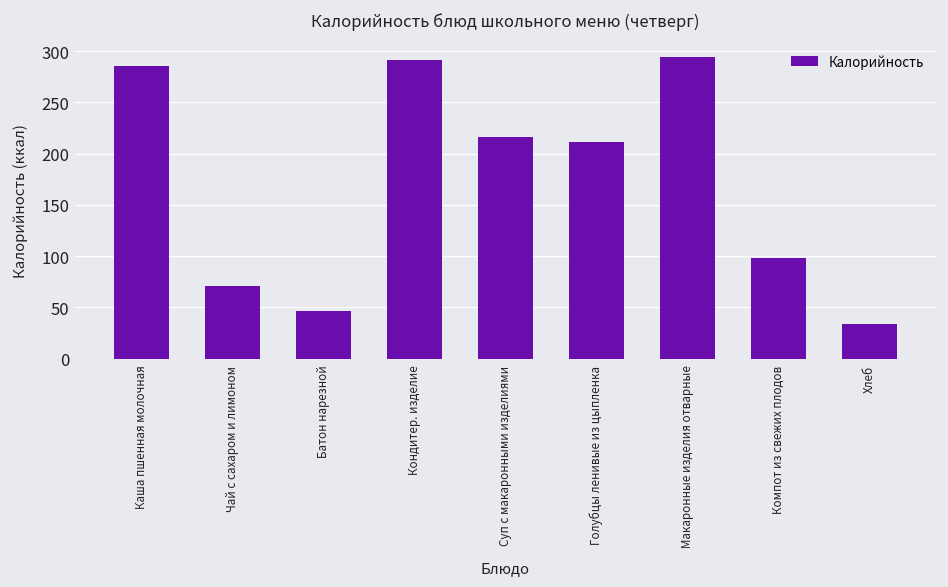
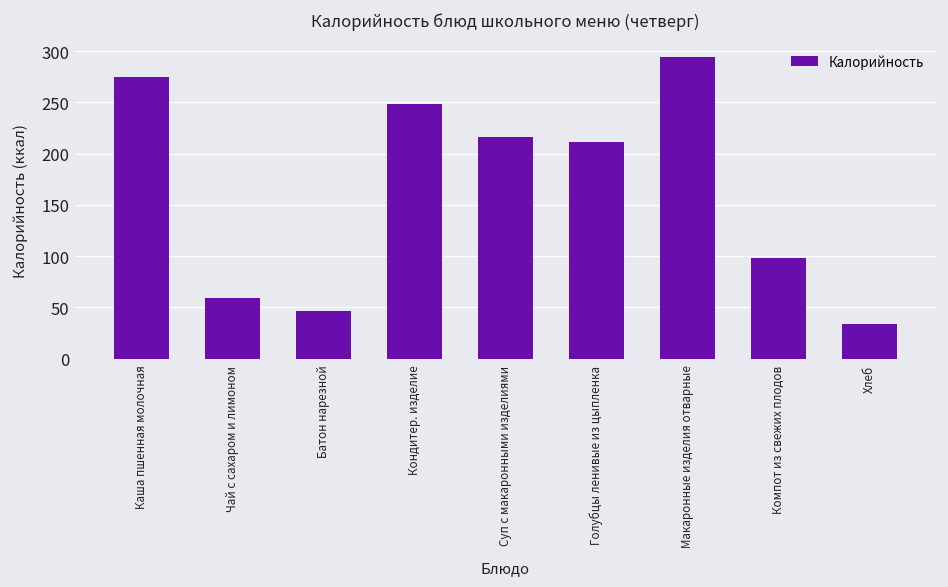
Каша пшенная молочная: 290 -> 280
Чай с сахаром и лимоном: 70 -> 60
Кондитер. изделие: 290 -> 250
